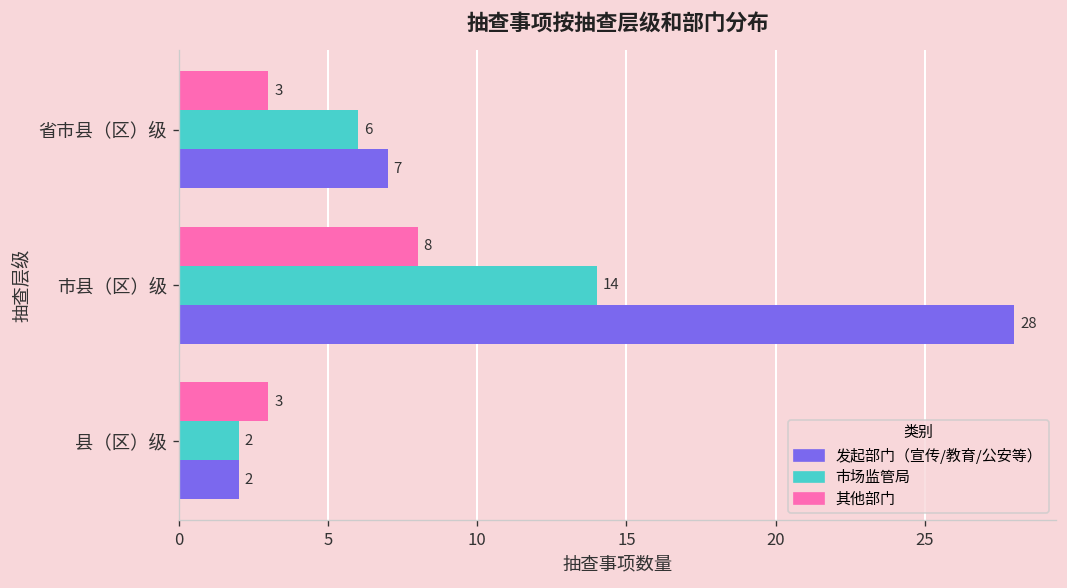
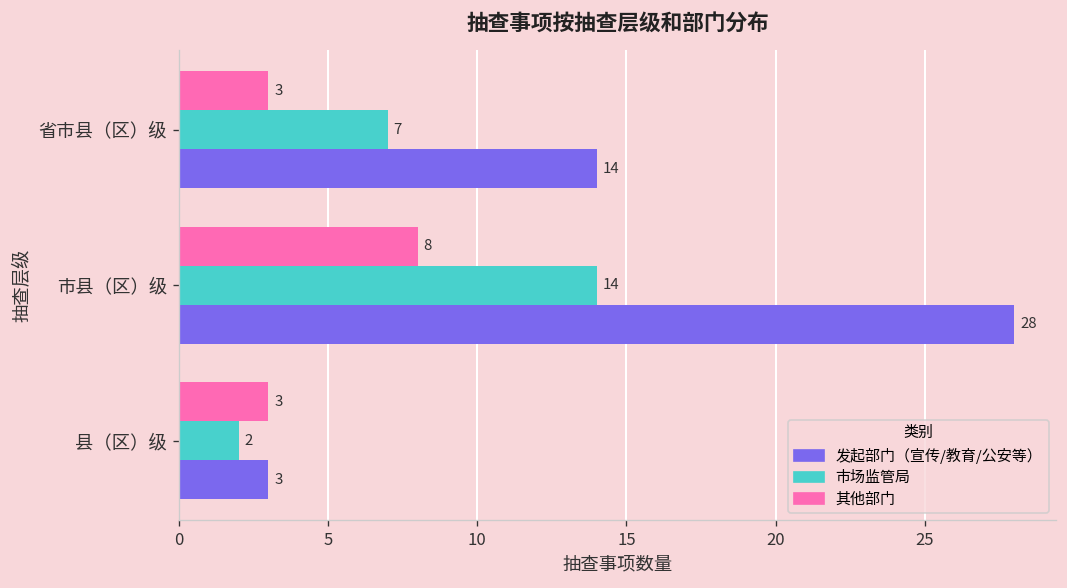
市场监管局, 省市县（区）级: 6 -> 7
发起部门（宣传/教育/公安等）, 省市县（区）级: 7 -> 14
发起部门（宣传/教育/公安等）, 县（区）级: 2 -> 3
